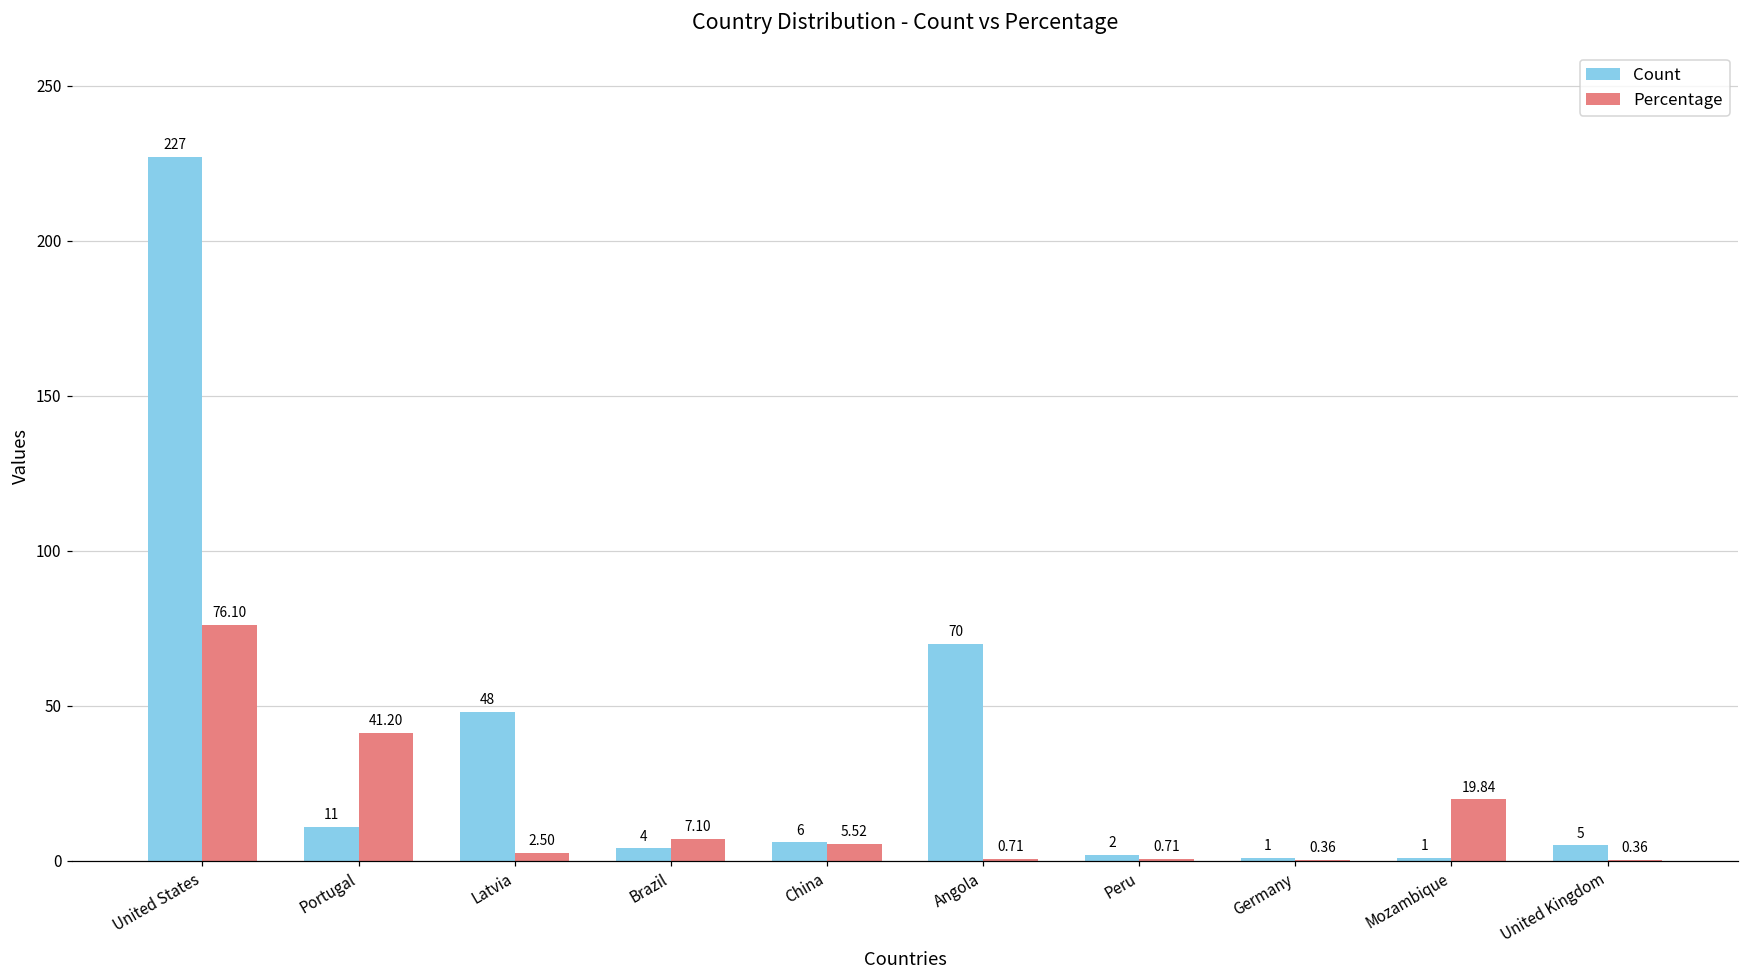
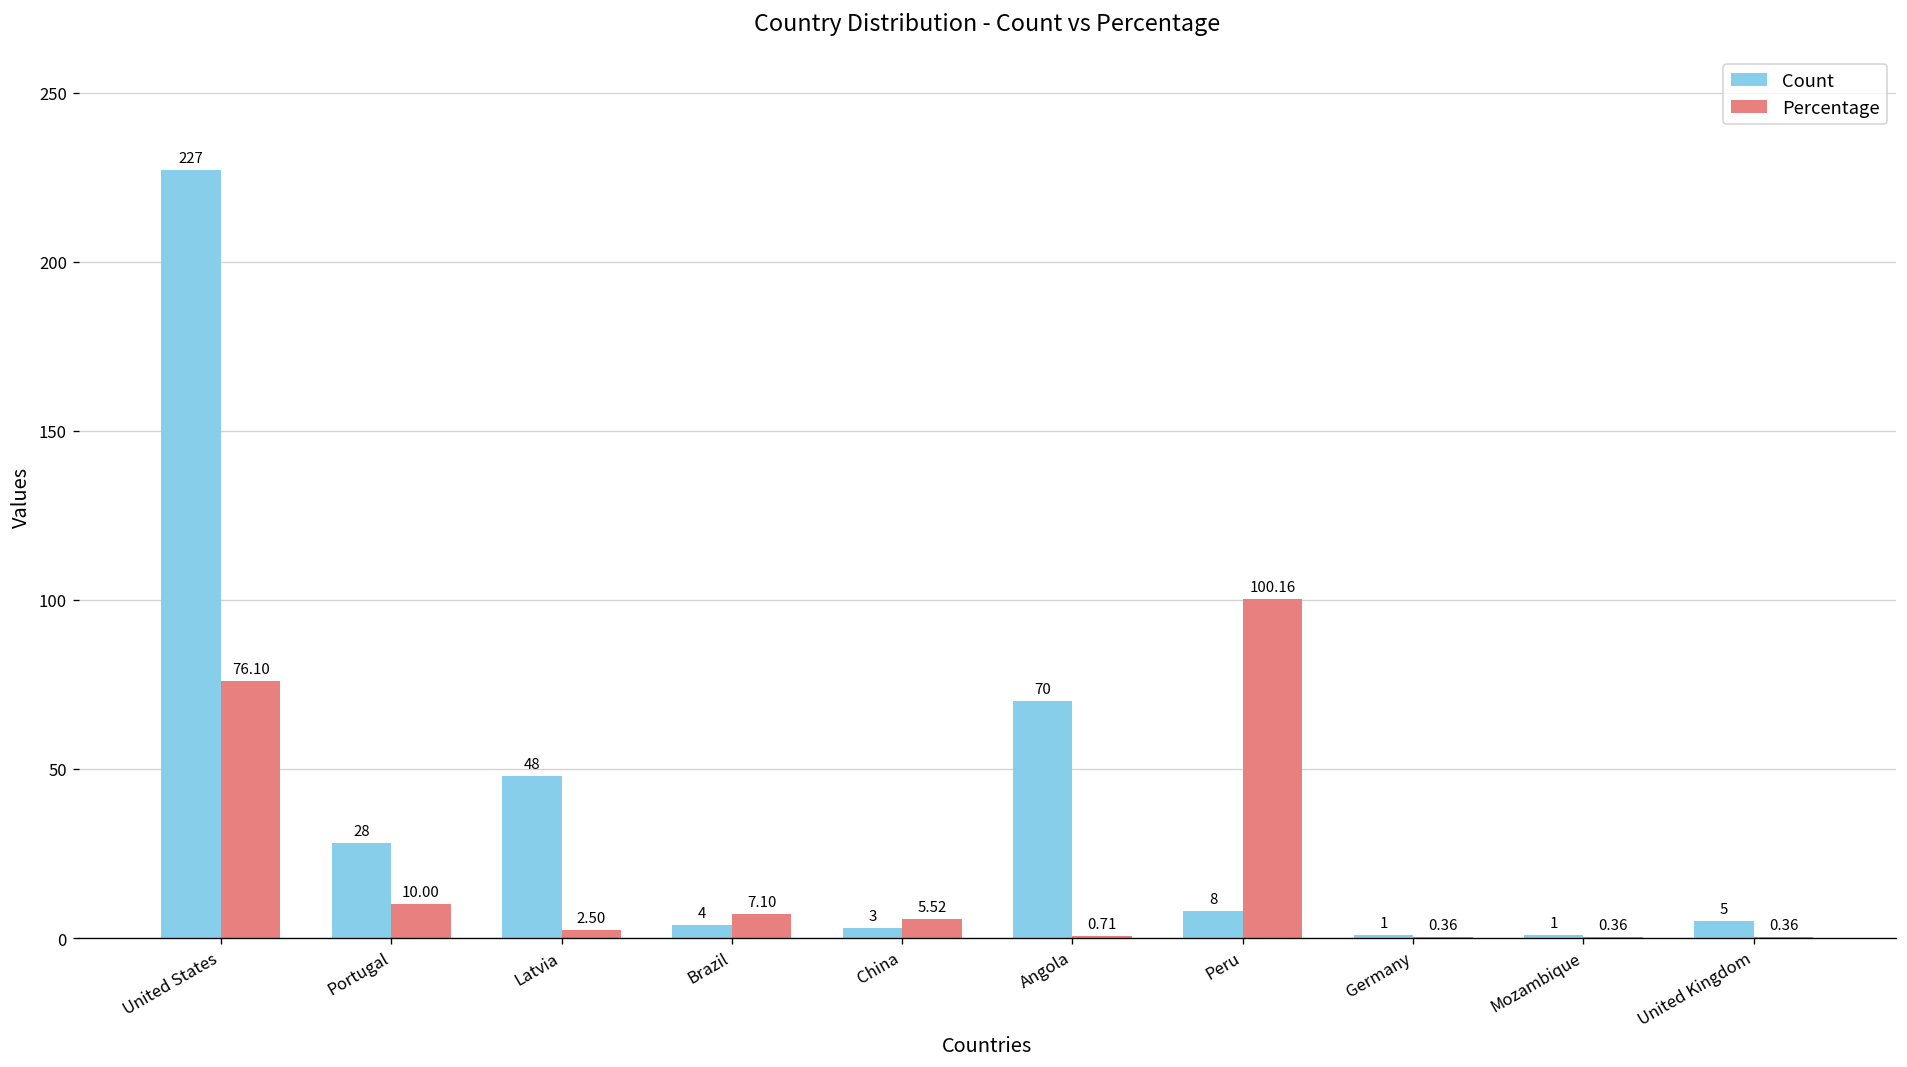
Count, Portugal: 11 -> 28
Percentage, Portugal: 41.20 -> 10.00
Count, China: 6 -> 3
Count, Peru: 2 -> 8
Percentage, Peru: 0.71 -> 100.16
Percentage, Mozambique: 19.84 -> 0.36
